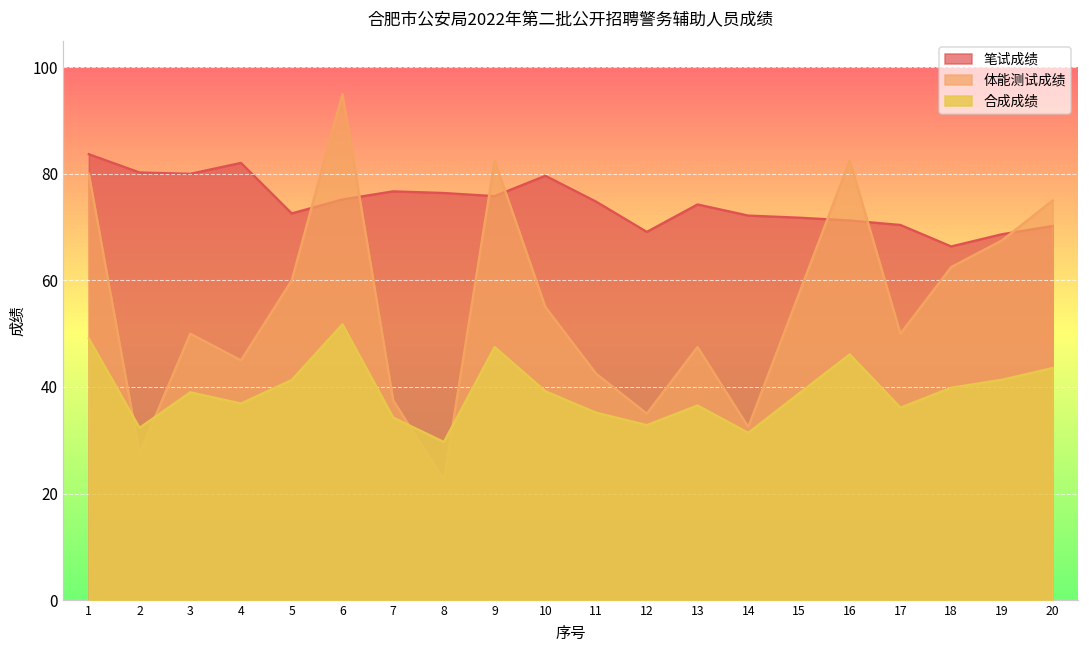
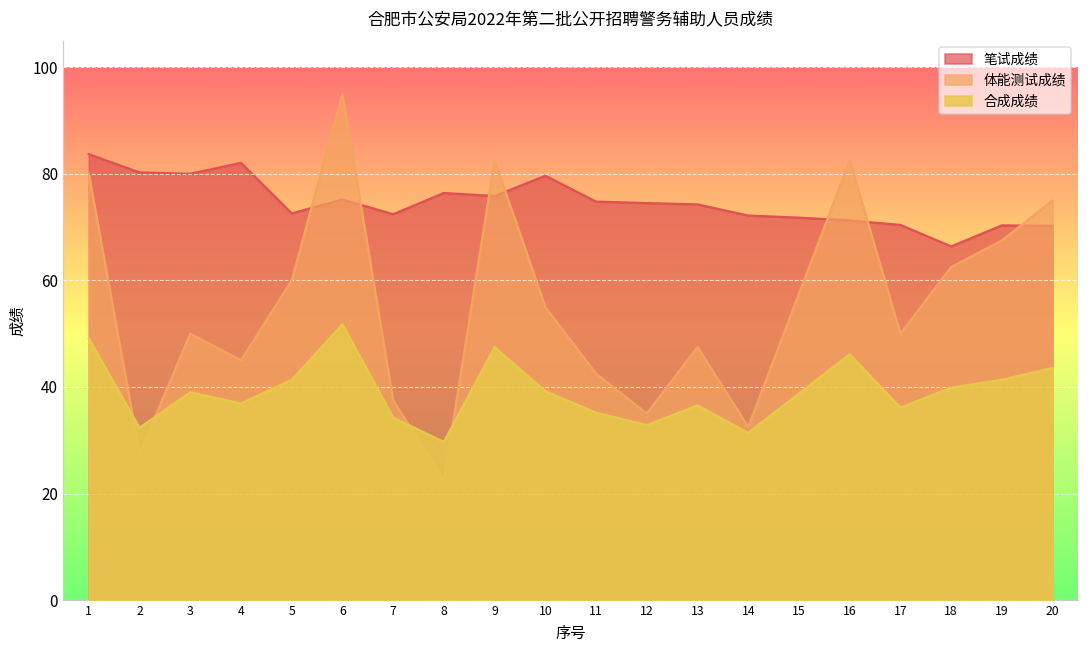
笔试成绩, 7: 77 -> 72
笔试成绩, 12: 69 -> 75
笔试成绩, 19: 69 -> 70
